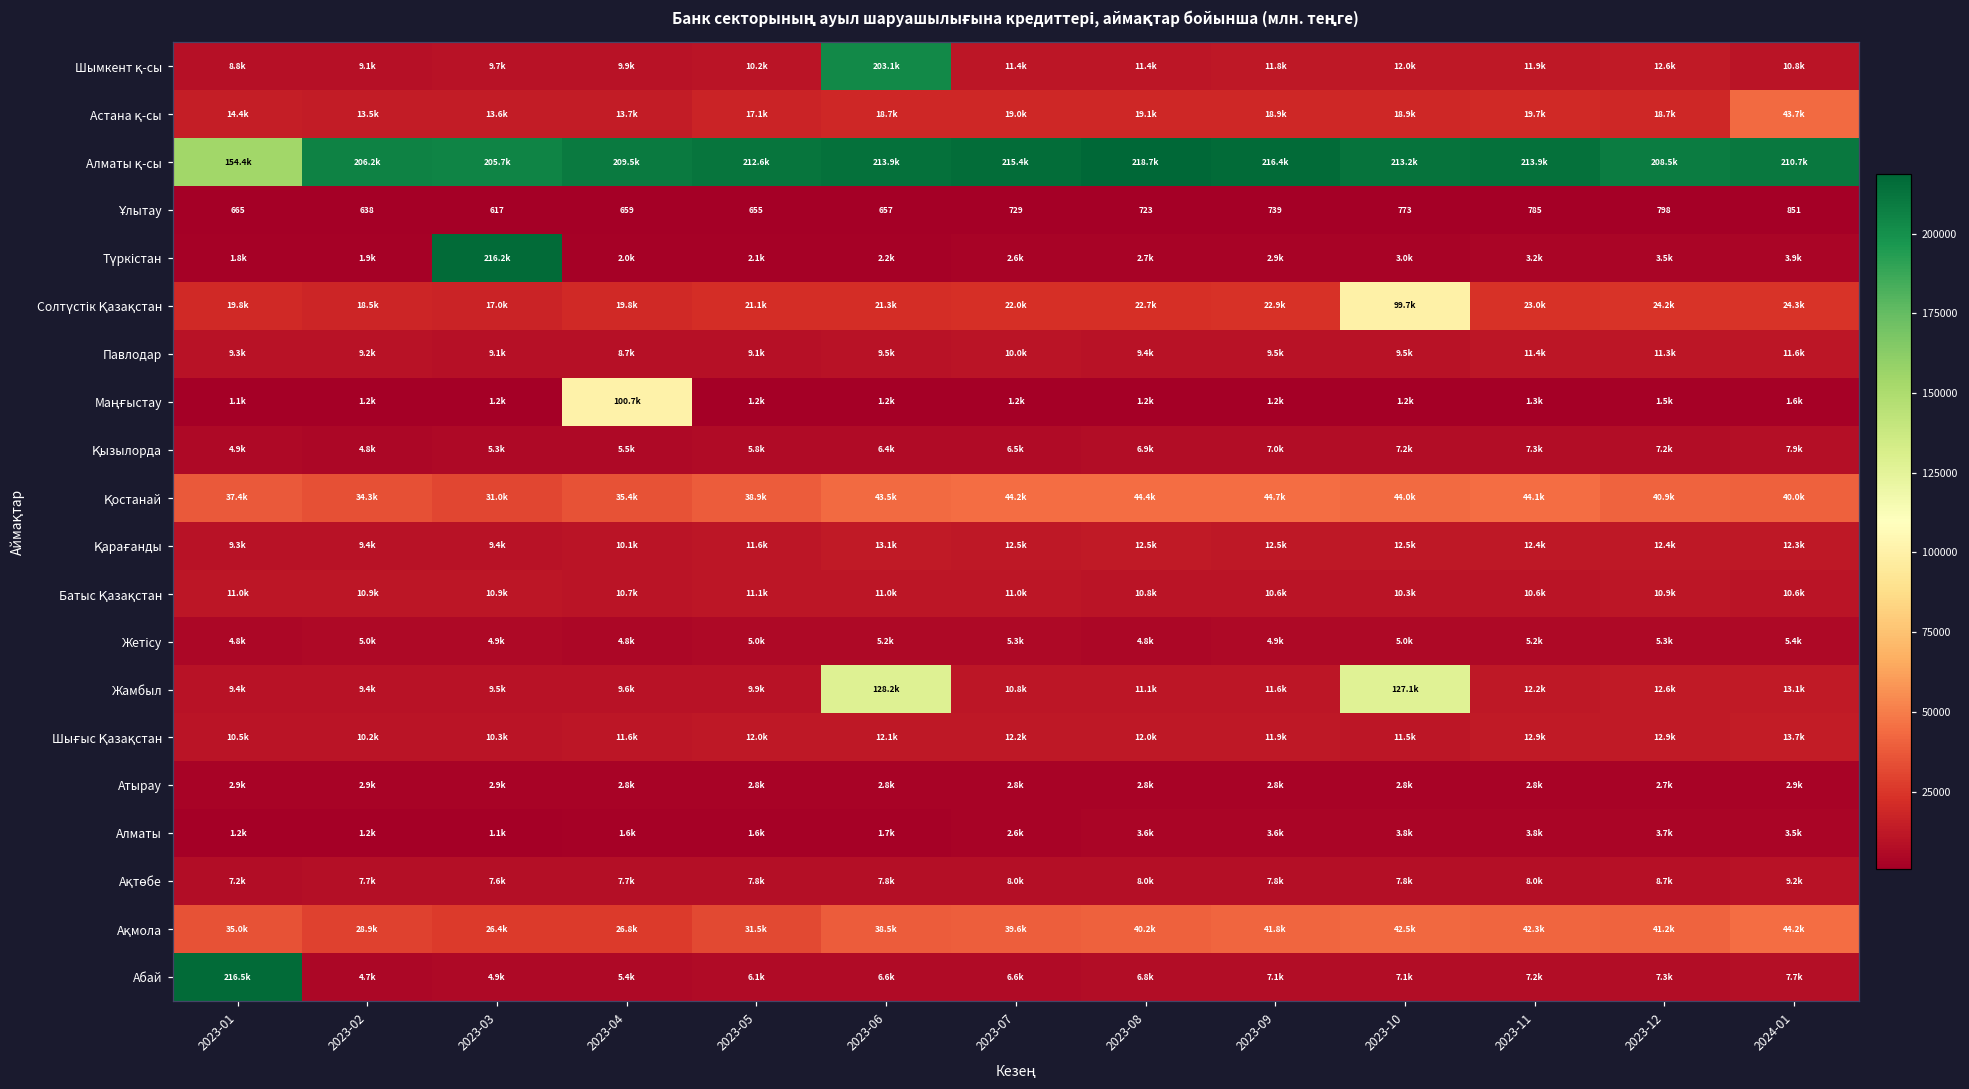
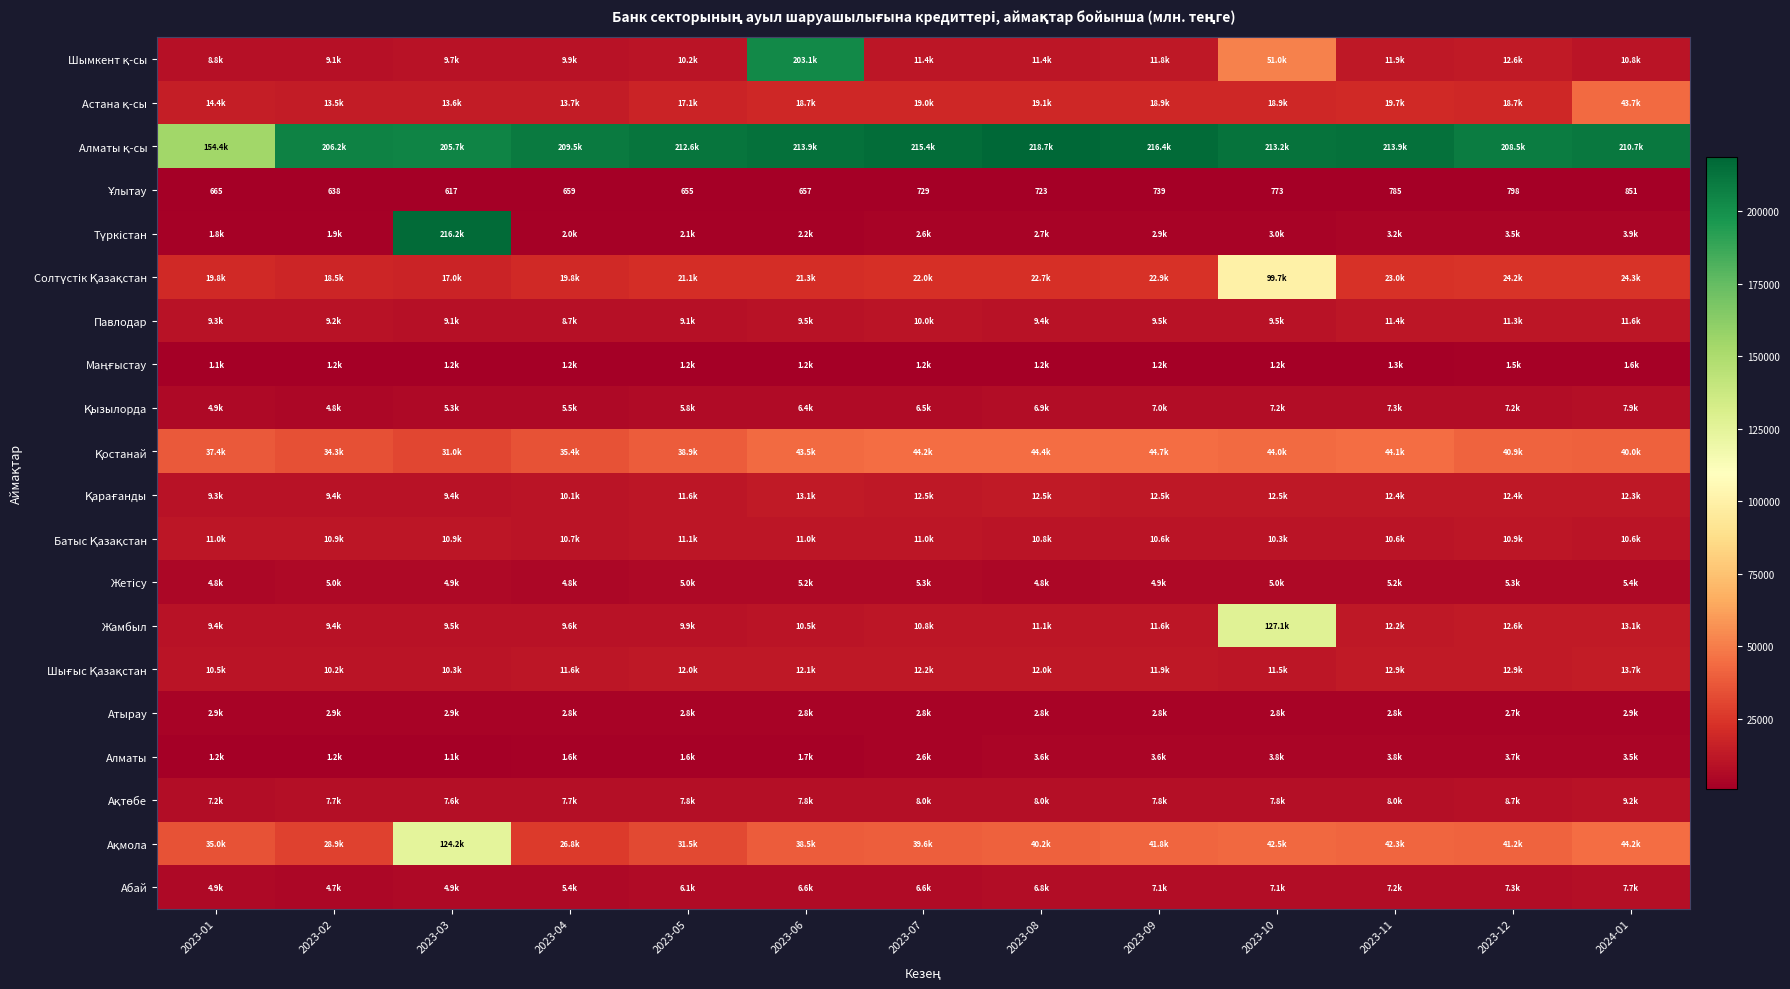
Шымкент қ-сы, 2023-10: 12.0k -> 51.0k
Маңғыстау, 2023-04: 100.7k -> 1.2k
Жамбыл, 2023-06: 128.2k -> 10.5k
Ақмола, 2023-03: 26.4k -> 124.2k
Абай, 2023-01: 216.5k -> 4.9k
